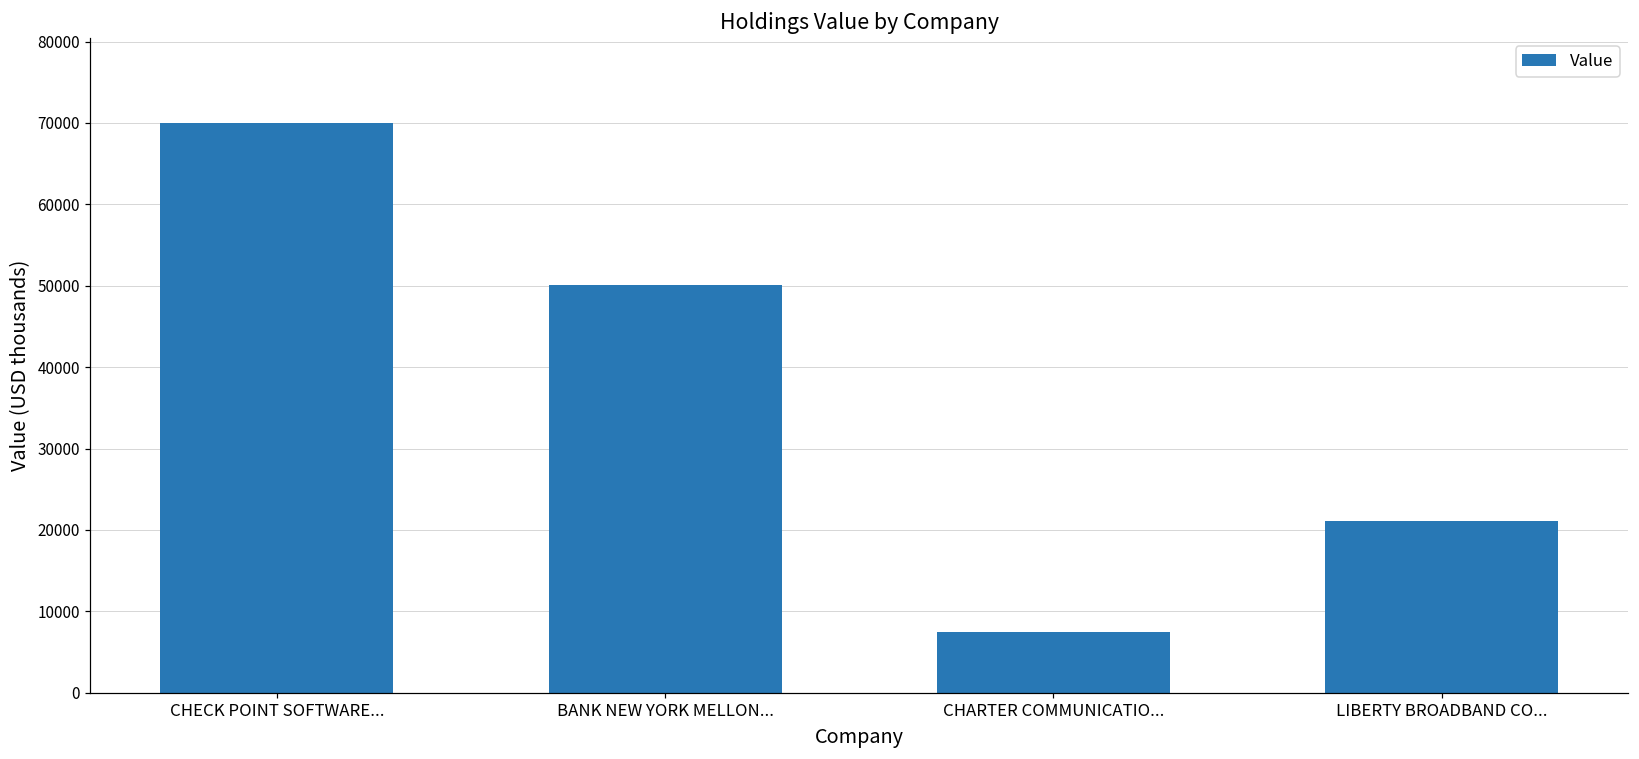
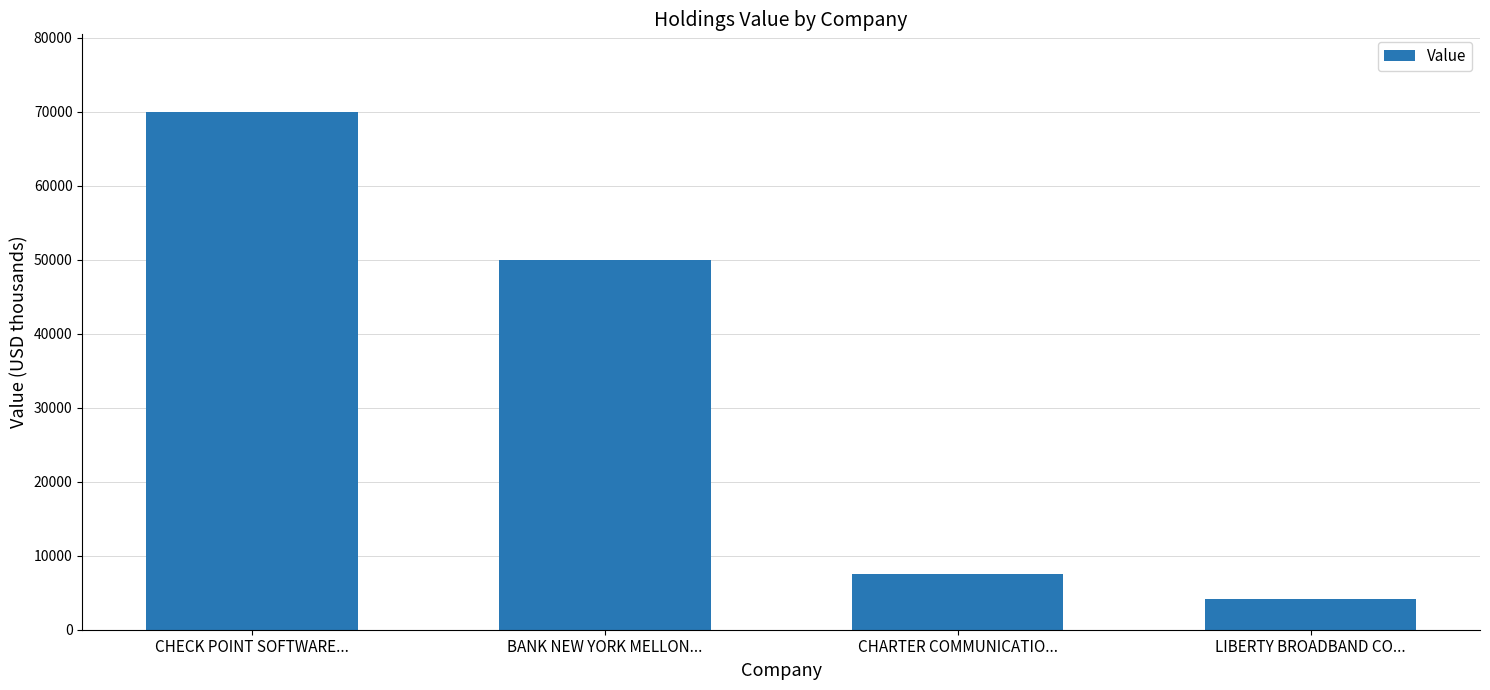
LIBERTY BROADBAND CO...: 21000 -> 4000
